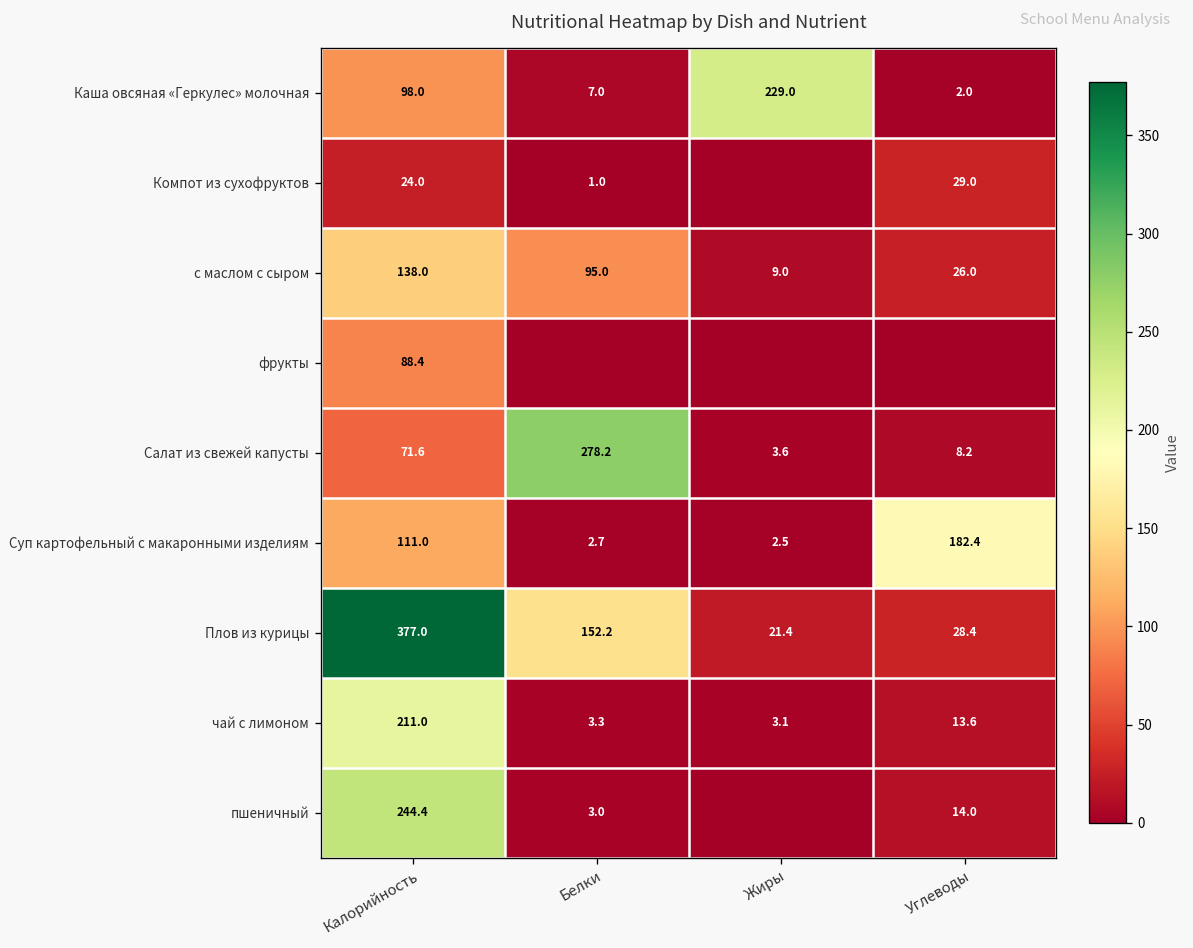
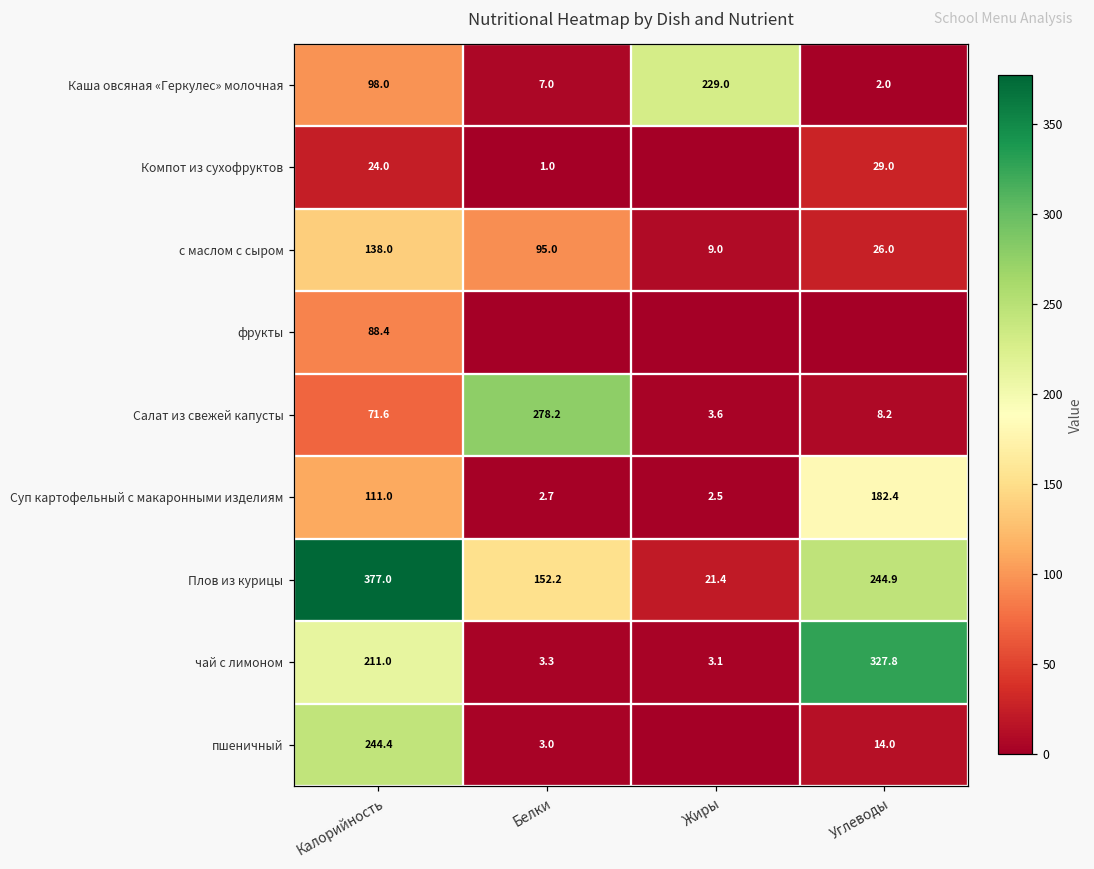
Плов из курицы, Углеводы: 28.4 -> 244.9
чай с лимоном, Углеводы: 13.6 -> 327.8
